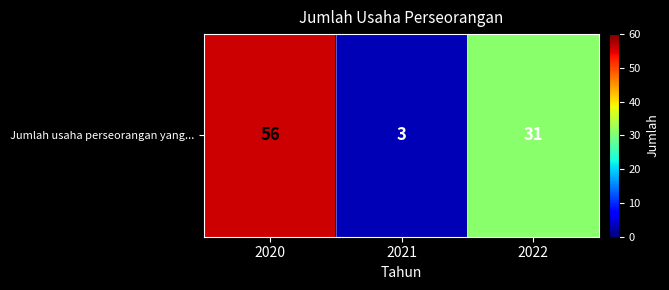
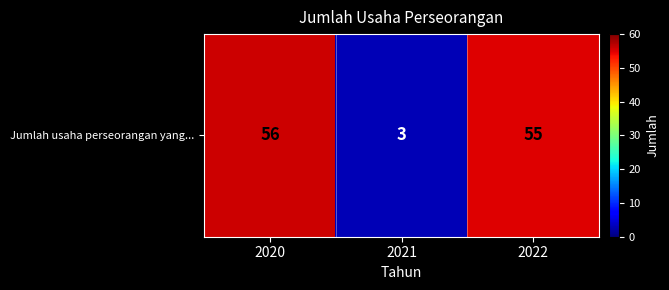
Jumlah usaha perseorangan yang..., 2022: 31 -> 55
